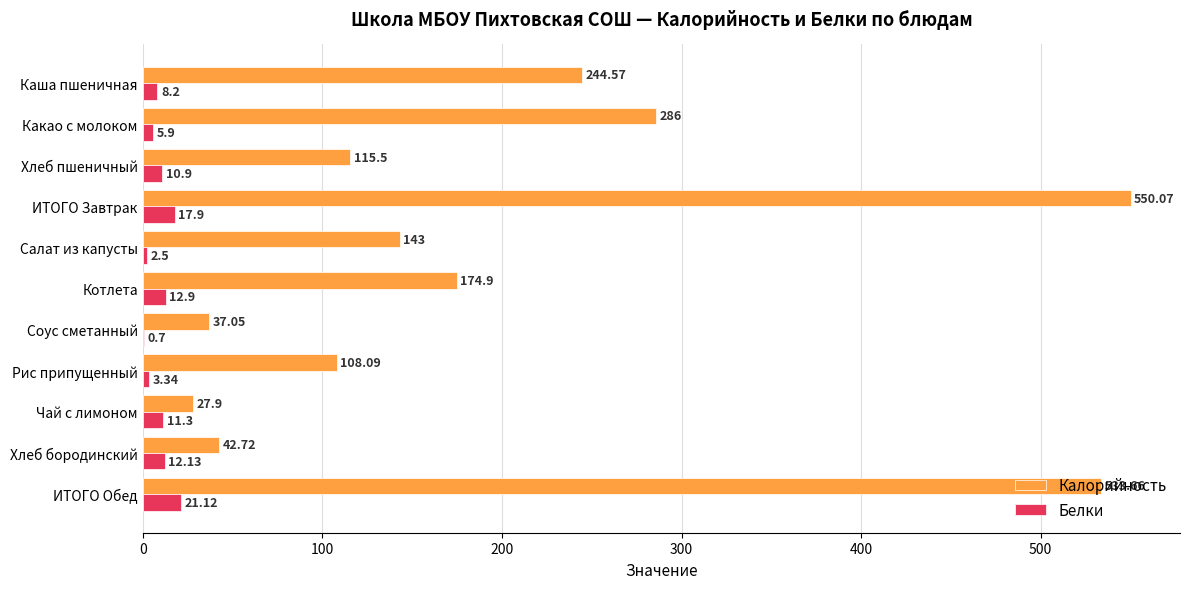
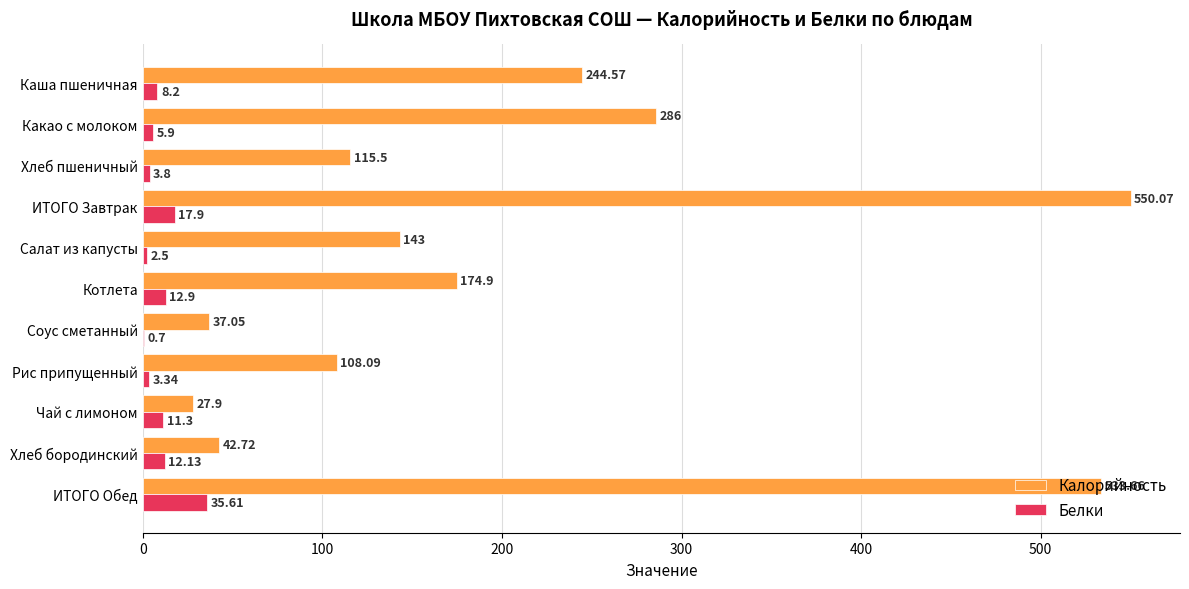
Белки, Хлеб пшеничный: 10.9 -> 3.8
Белки, ИТОГО Обед: 21.12 -> 35.61
